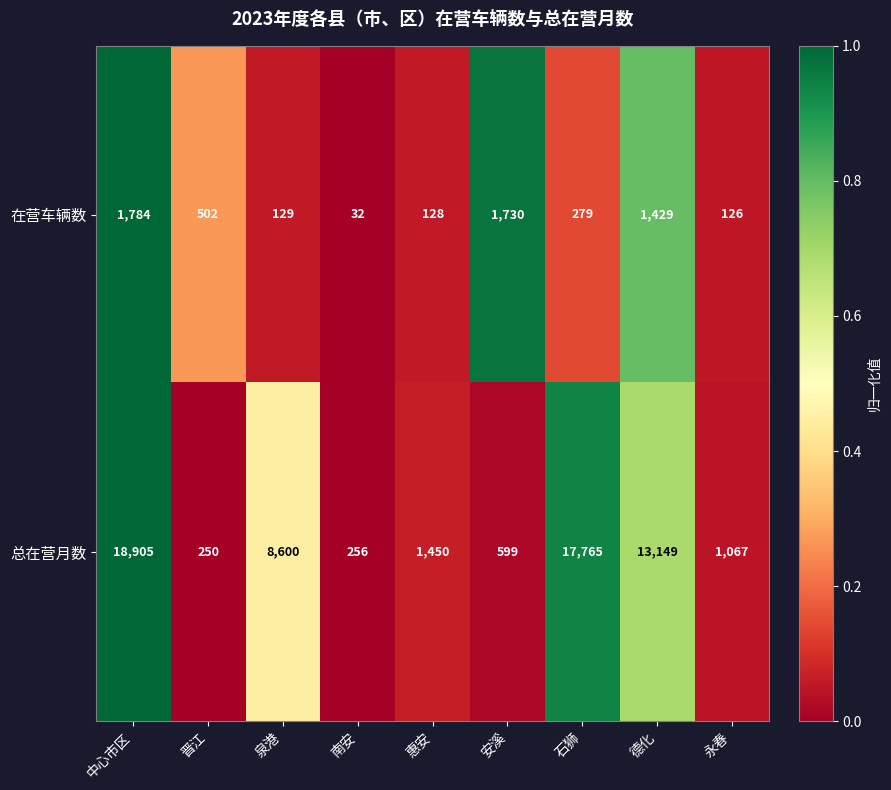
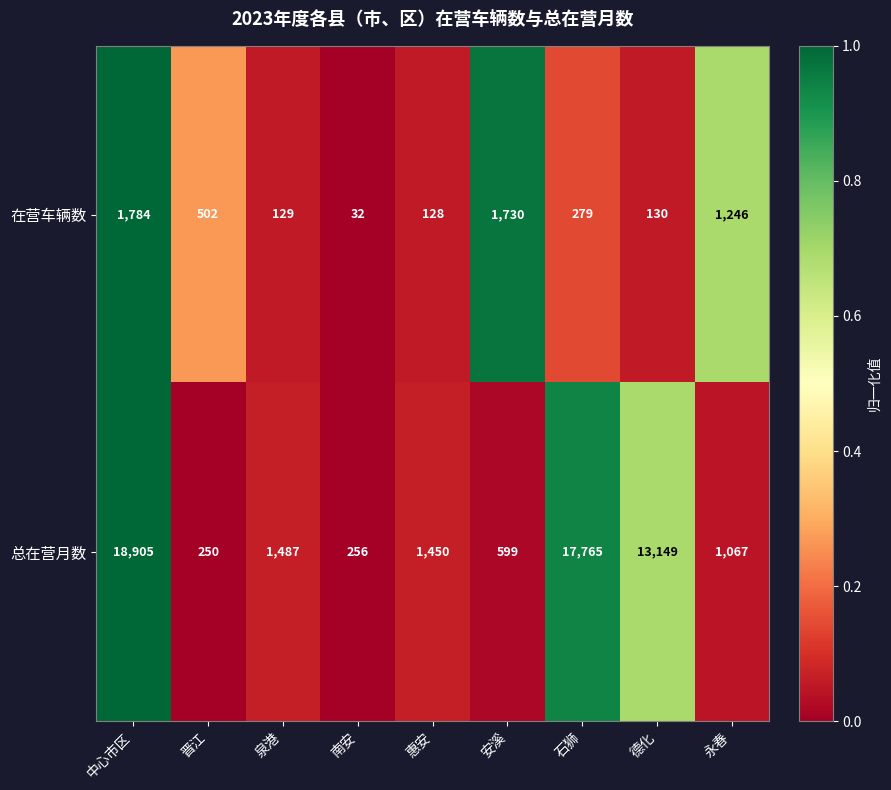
在营车辆数, 德化: 1,429 -> 130
在营车辆数, 永春: 126 -> 1,246
总在营月数, 泉港: 8,600 -> 1,487
